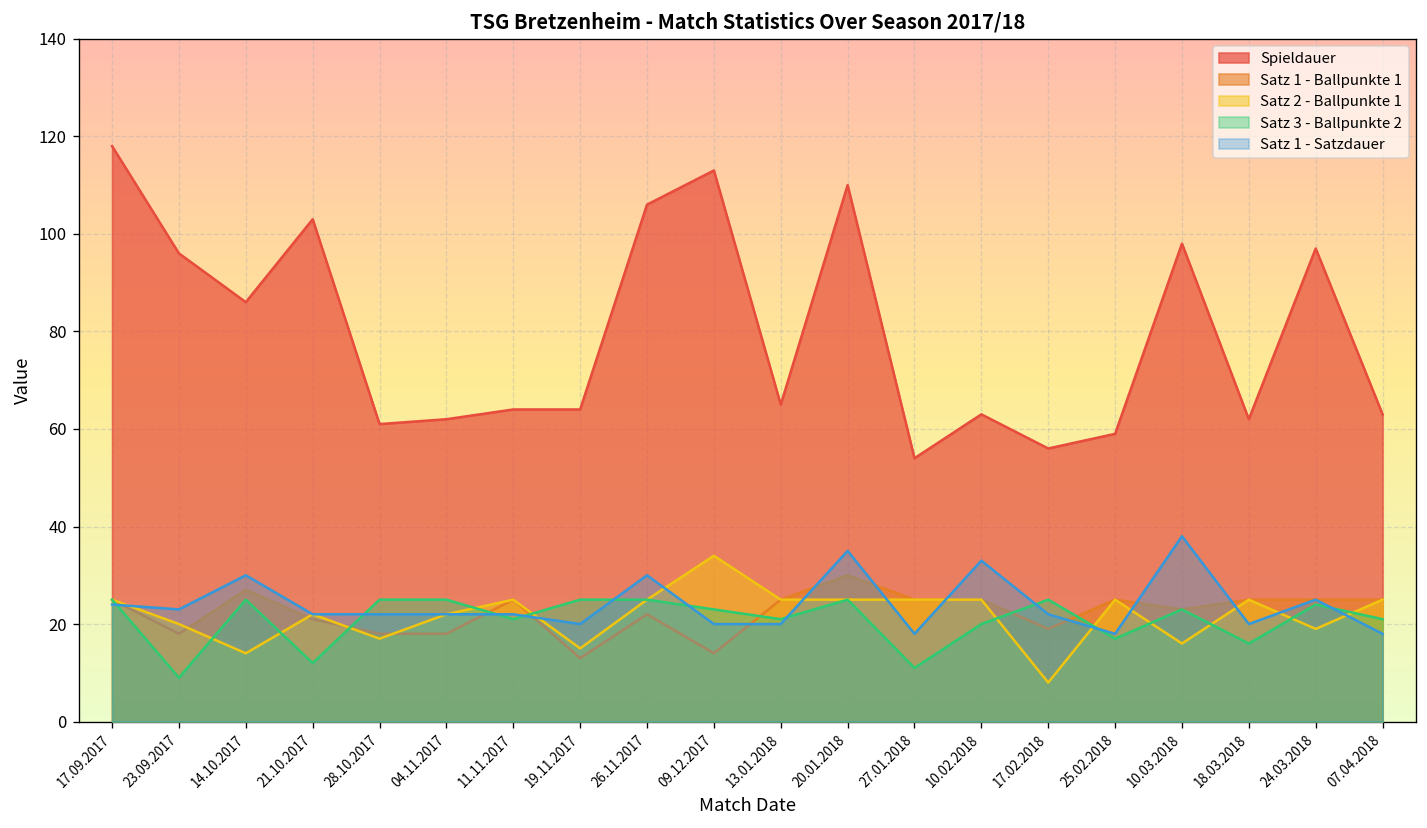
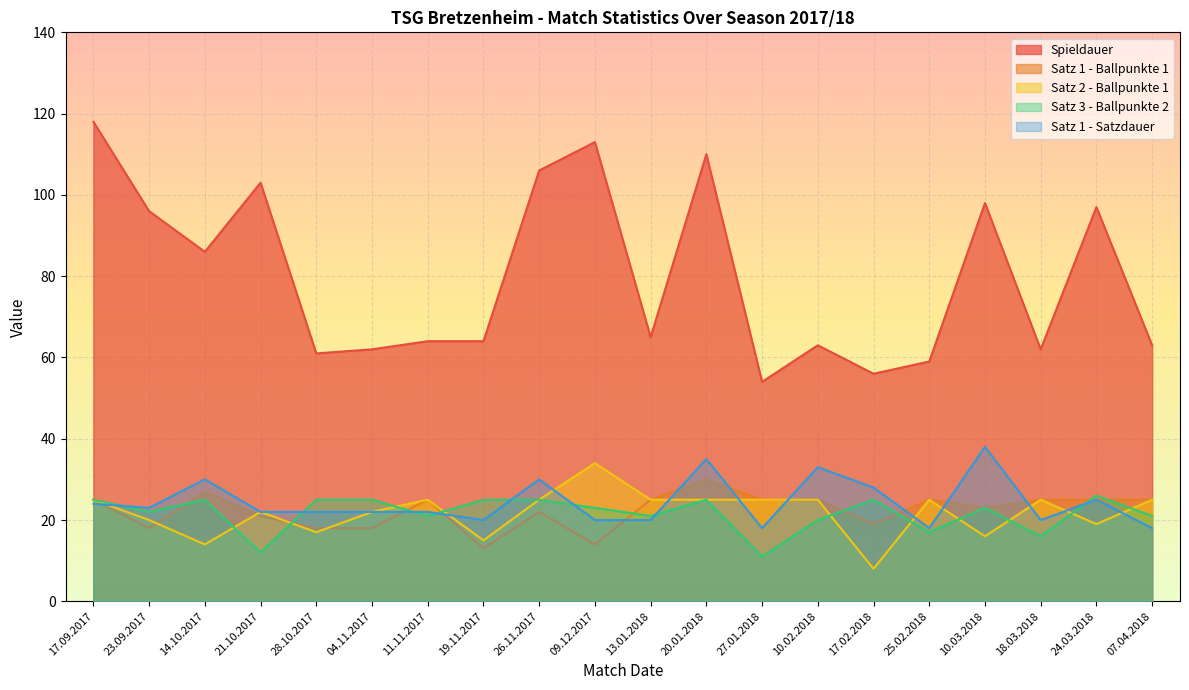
Satz 3 - Ballpunkte 2, 23.09.2017: 9 -> 22
Satz 1 - Satzdauer, 17.02.2018: 22 -> 28
Satz 3 - Ballpunkte 2, 24.03.2018: 24 -> 26
